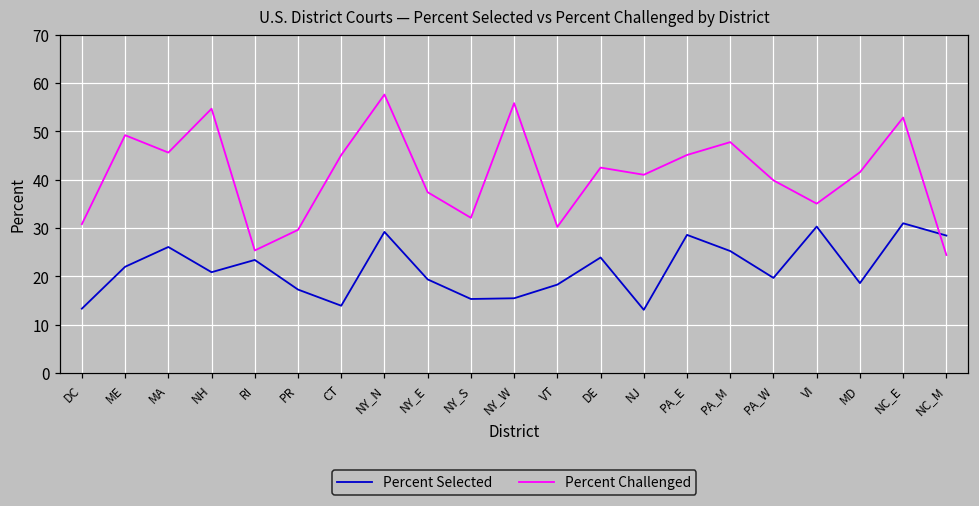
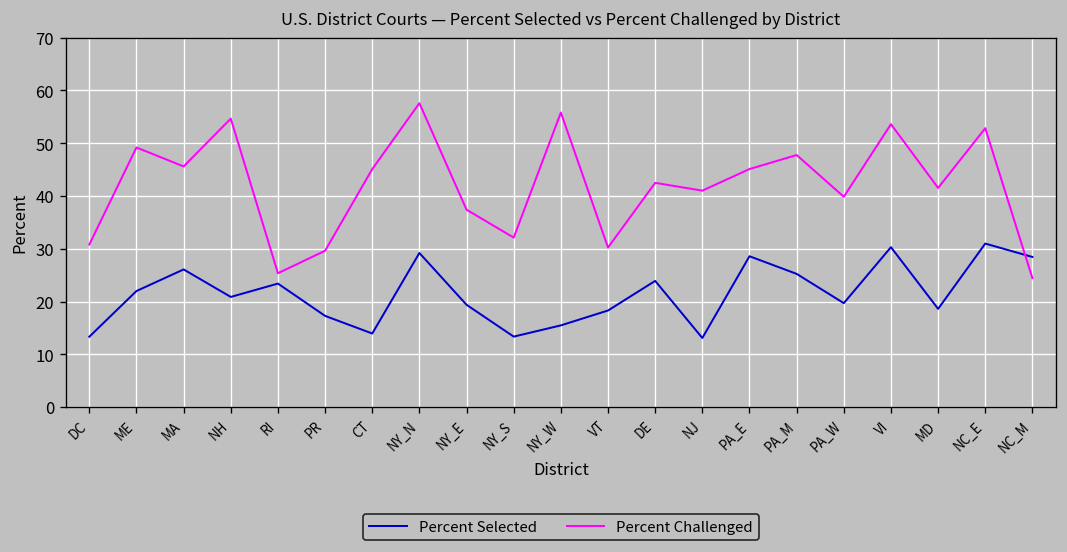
Percent Selected, NY_S: 15 -> 13
Percent Challenged, VI: 35 -> 54
